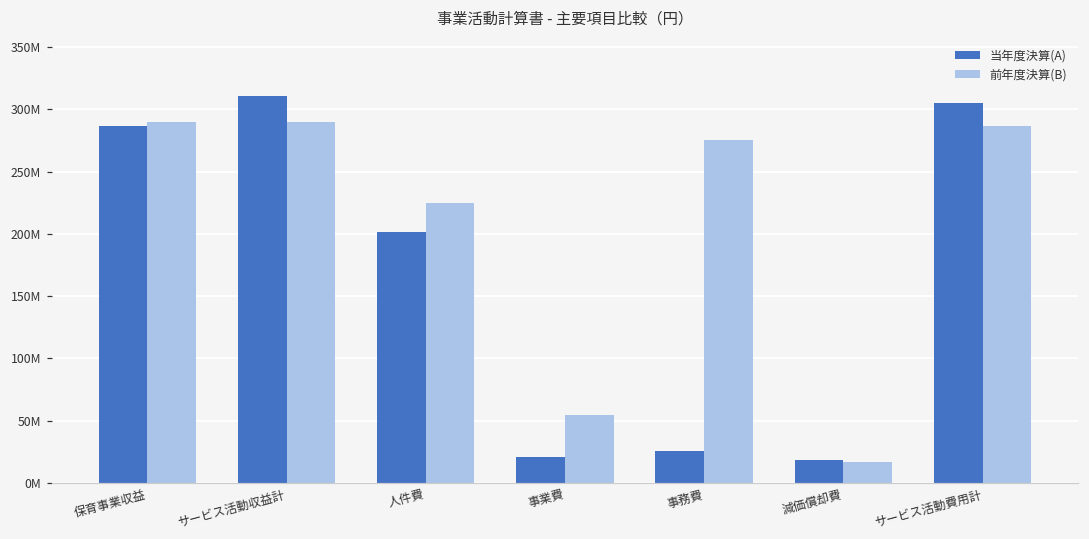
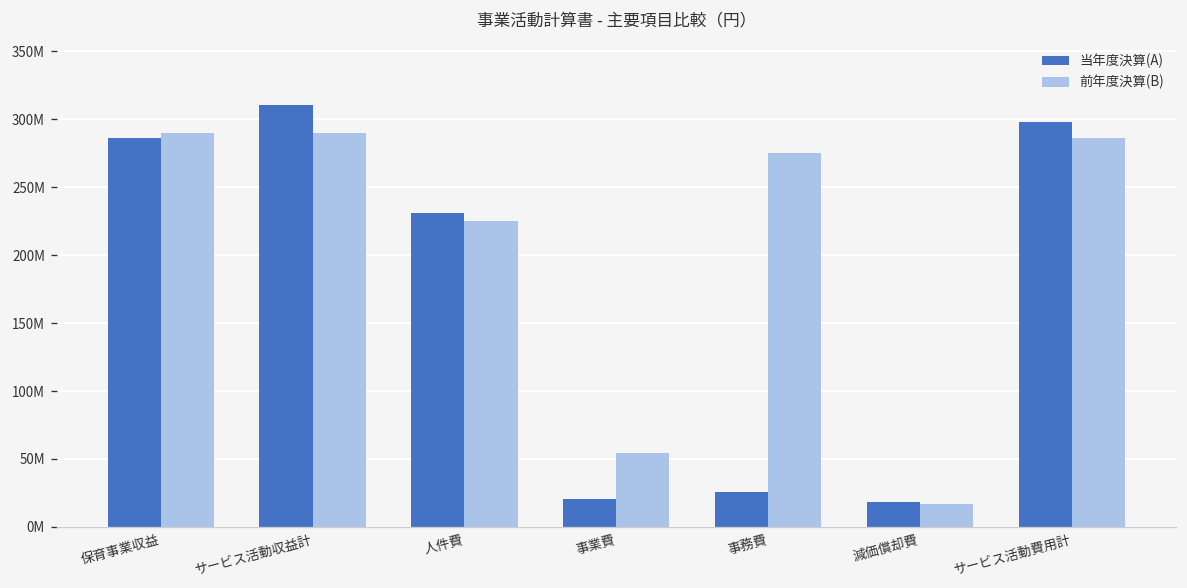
当年度決算(A), 人件費: 202000000 -> 231000000
当年度決算(A), サービス活動費用計: 305000000 -> 298000000
